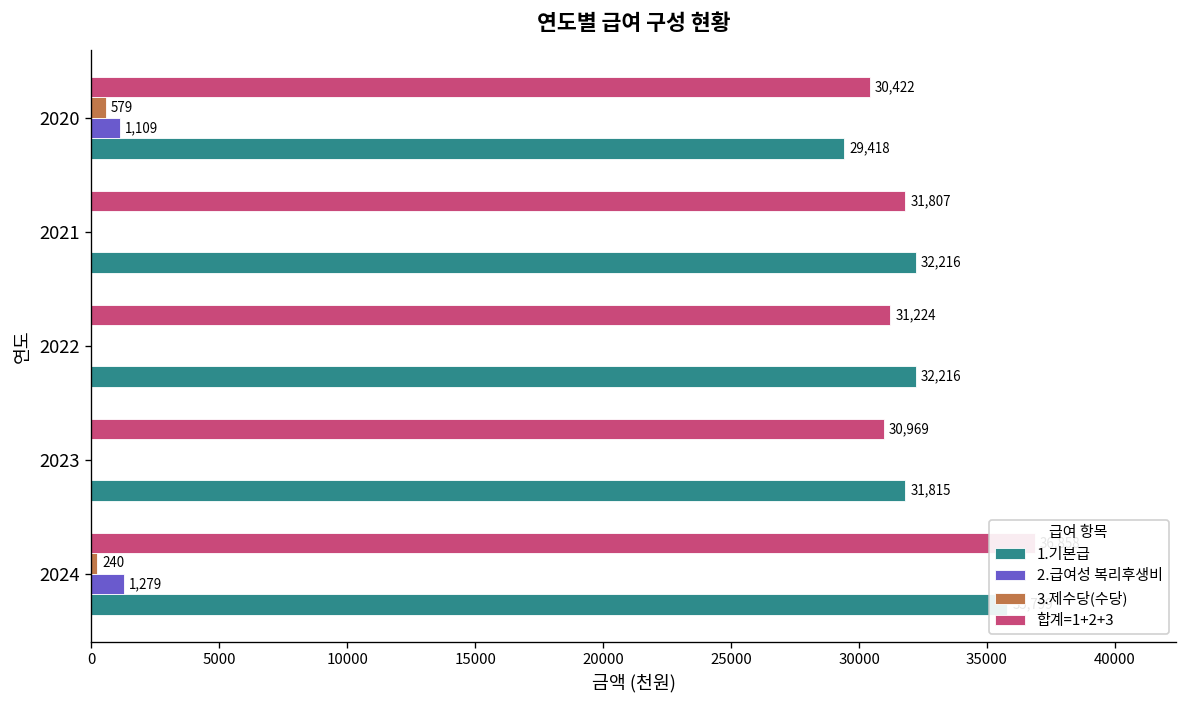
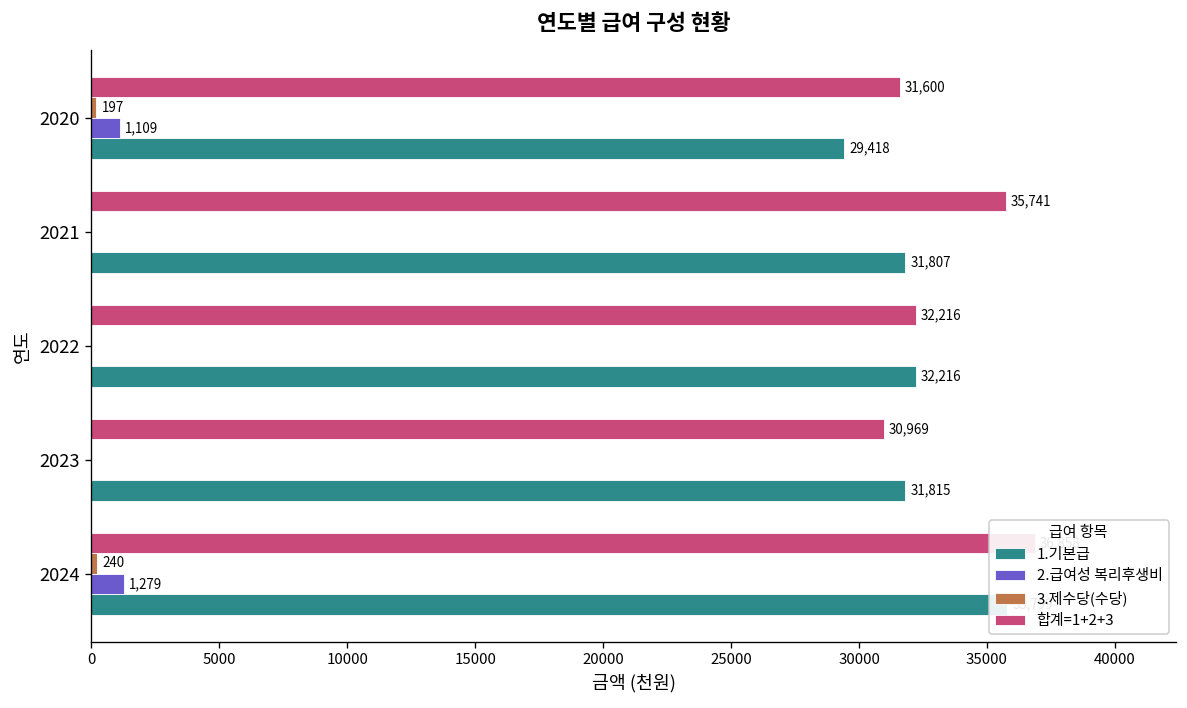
합계=1+2+3, 2020: 30,422 -> 31,600
3.제수당(수당), 2020: 579 -> 197
합계=1+2+3, 2021: 31,807 -> 35,741
1.기본급, 2021: 32,216 -> 31,807
합계=1+2+3, 2022: 31,224 -> 32,216
